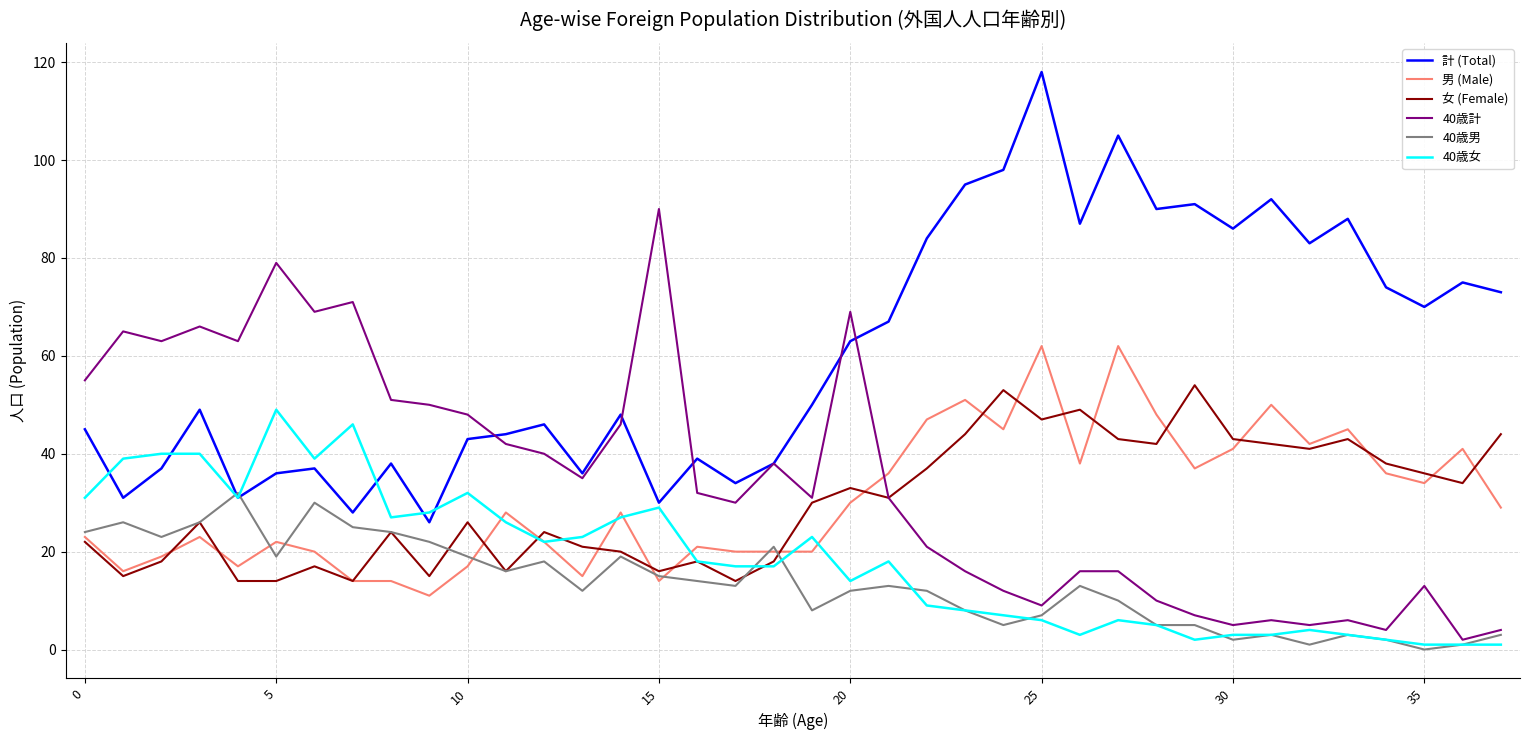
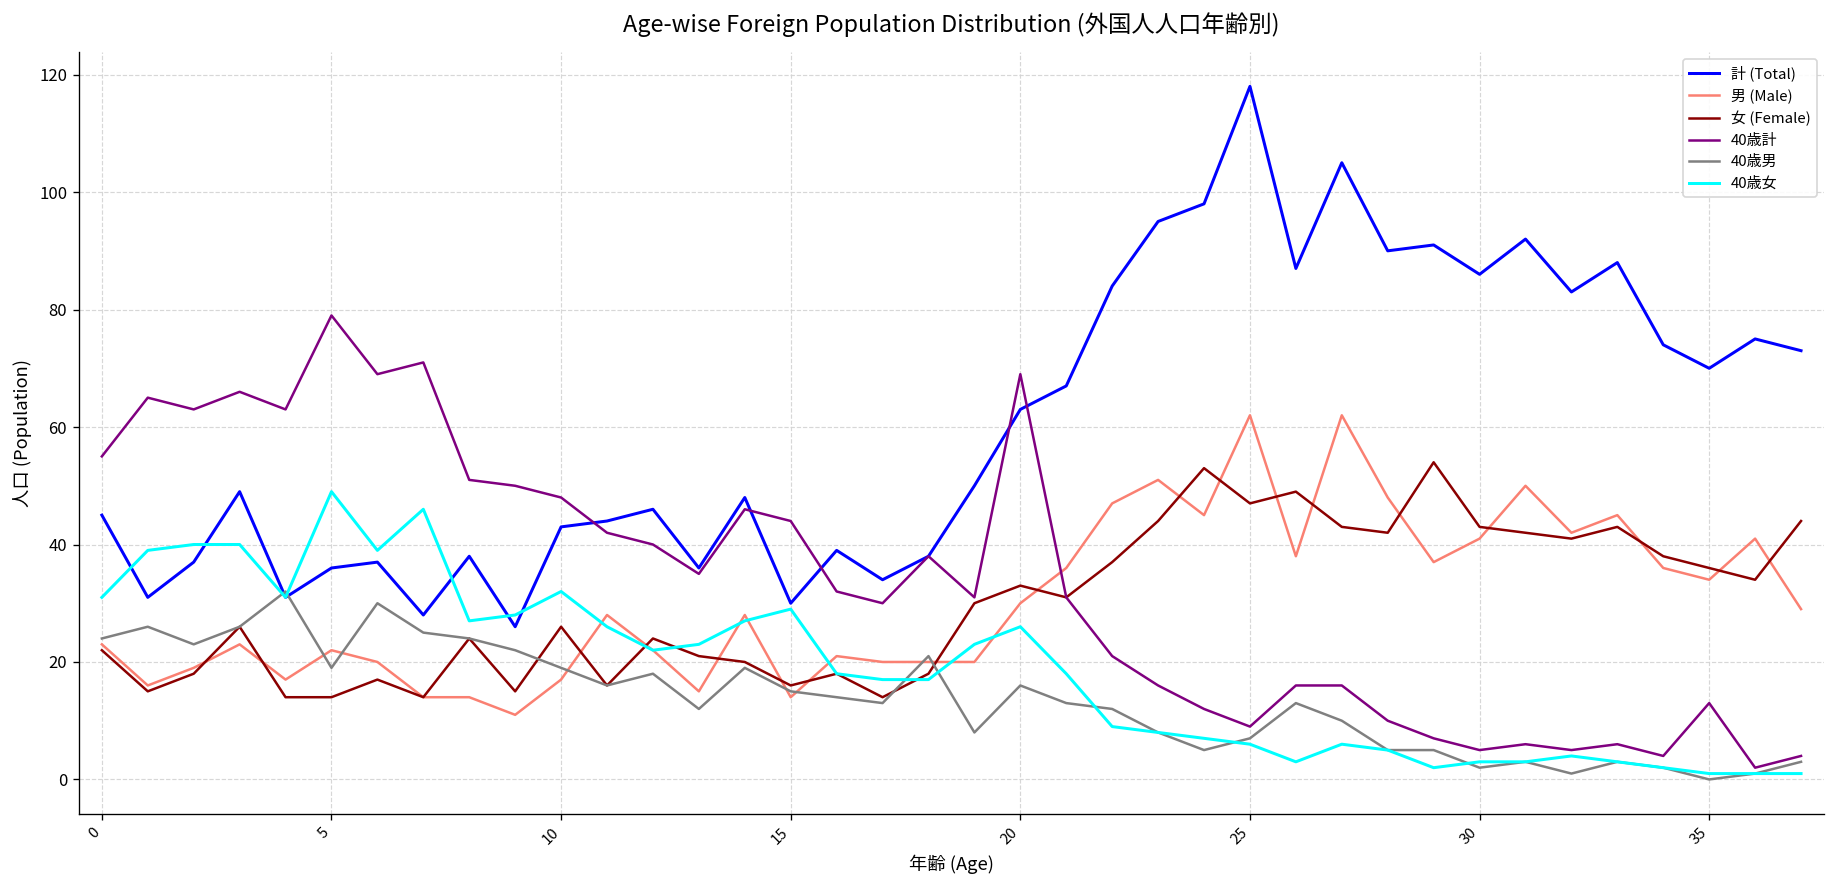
40歳計, 15: 90 -> 44
40歳男, 20: 12 -> 16
40歳女, 20: 14 -> 26
